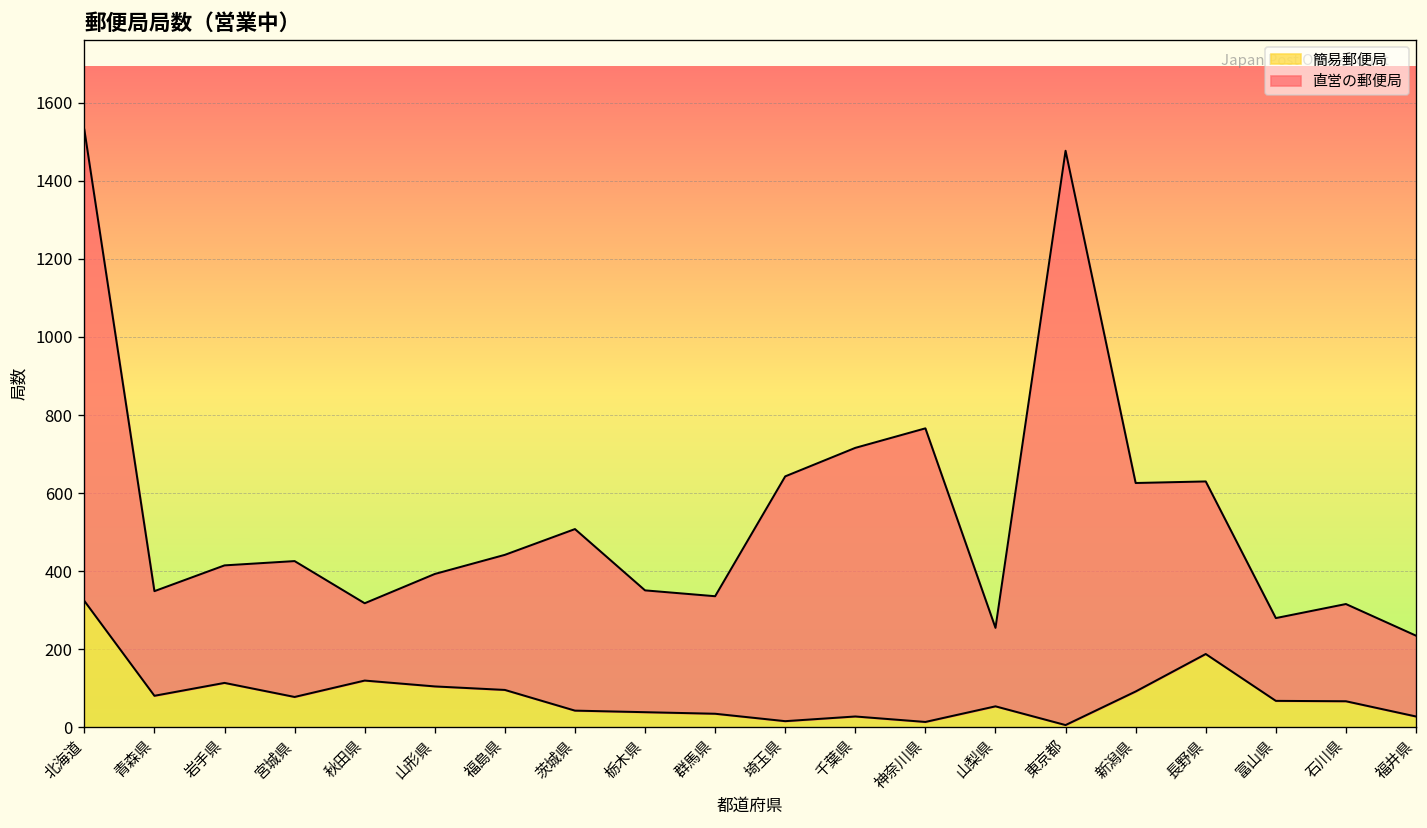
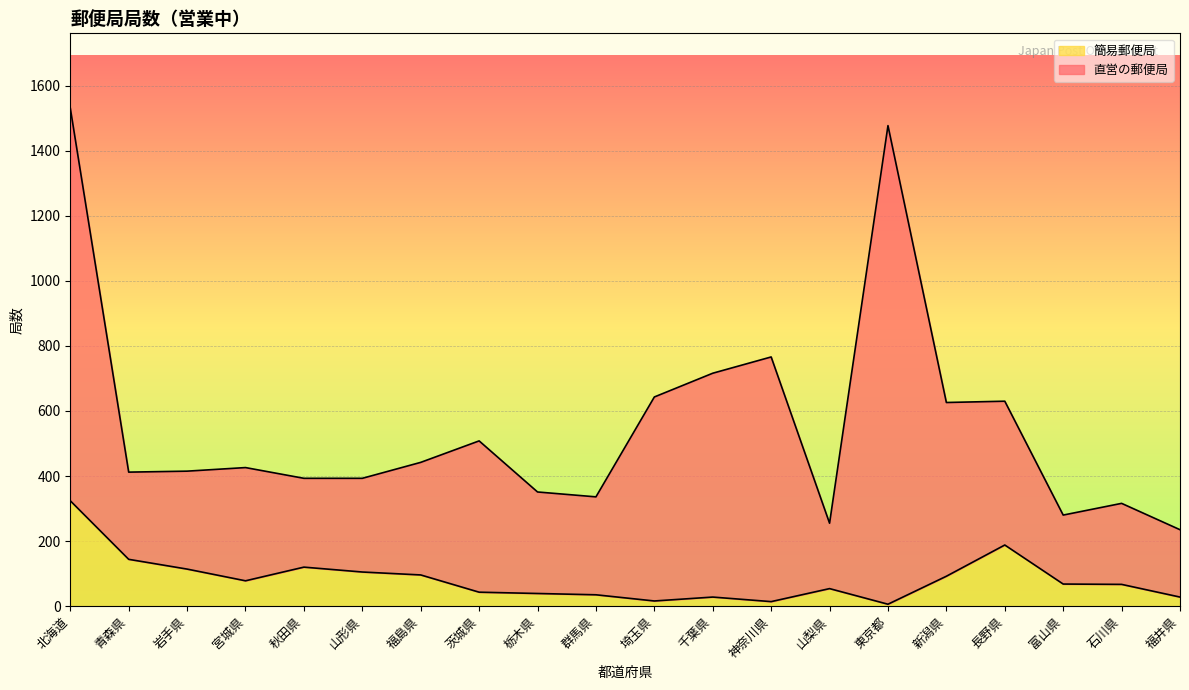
簡易郵便局, 青森県: 80 -> 140
直営の郵便局, 秋田県: 200 -> 270
